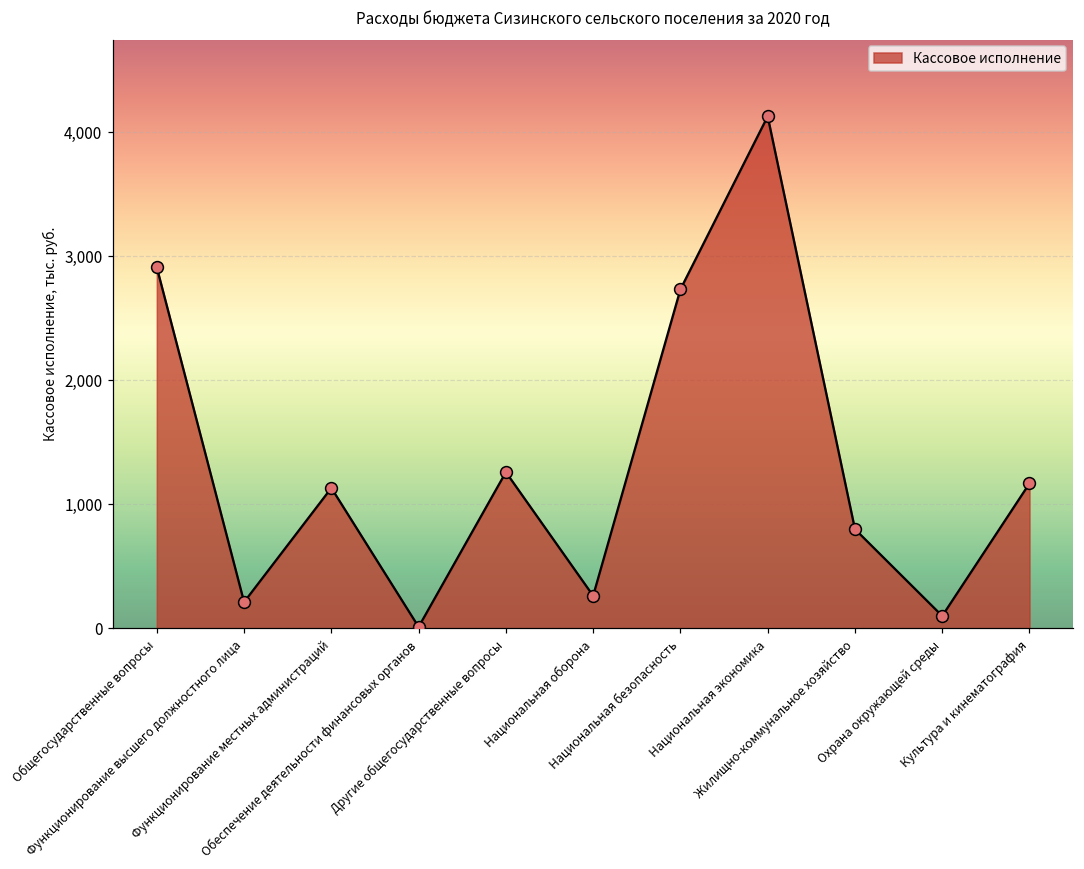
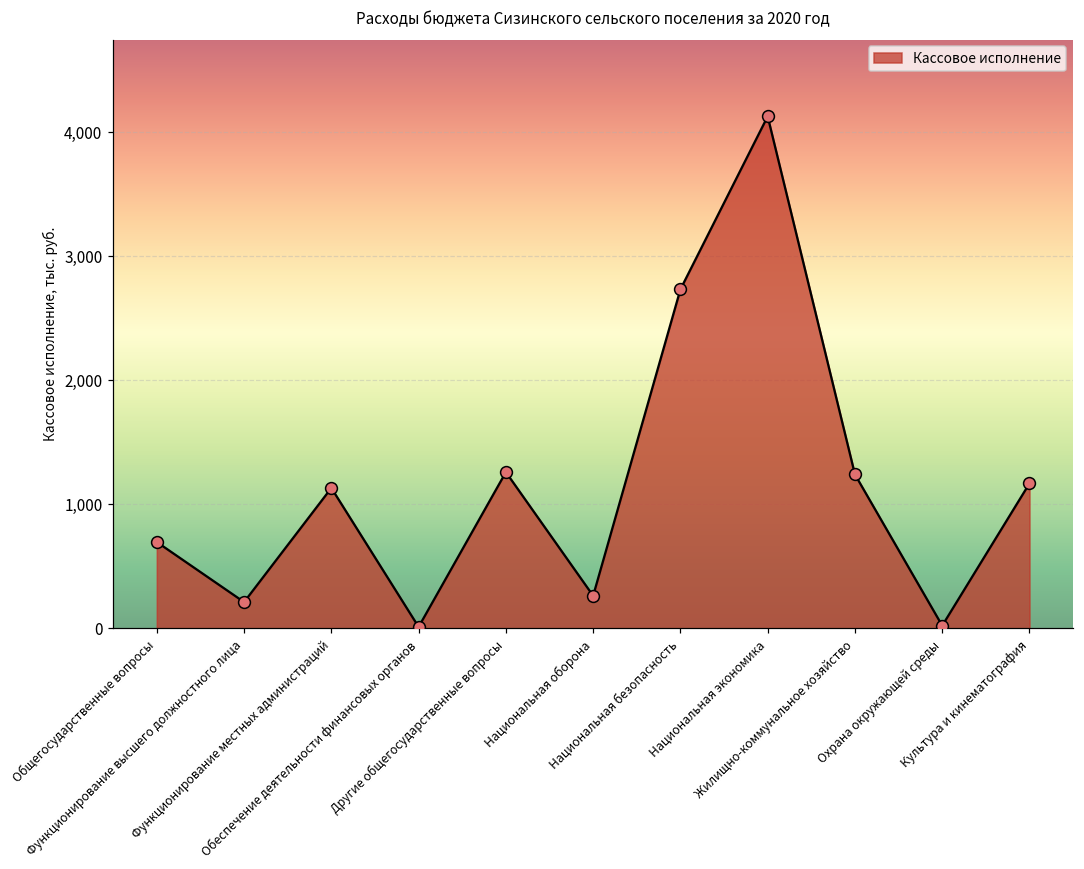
Общегосударственные вопросы: 2,910 -> 700
Жилищно-коммунальное хозяйство: 800 -> 1,240
Охрана окружающей среды: 100 -> 20
